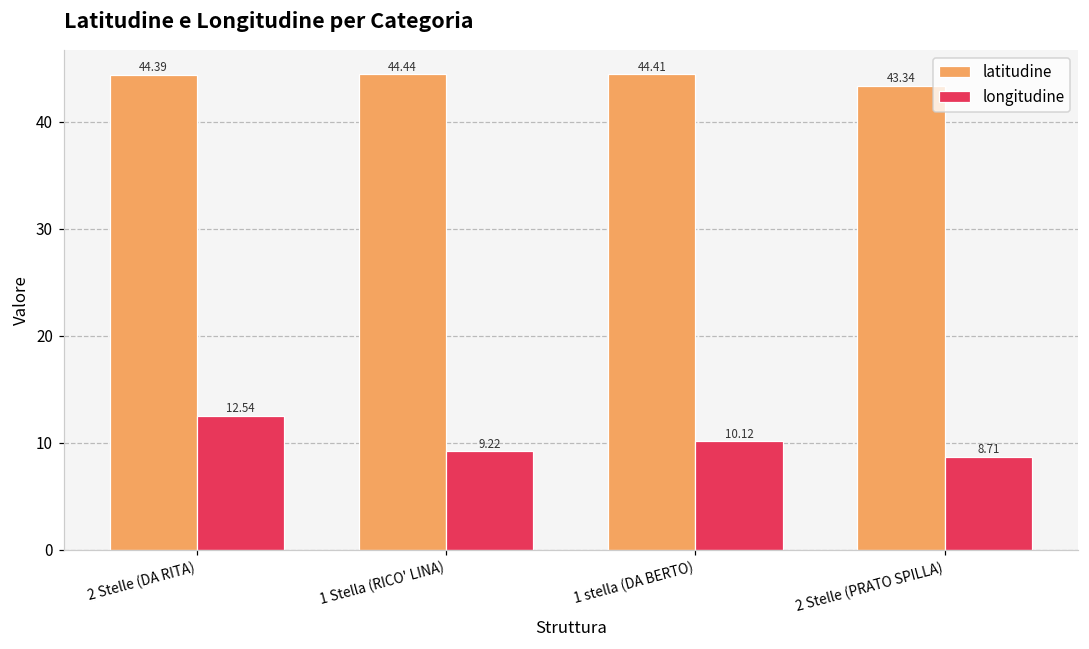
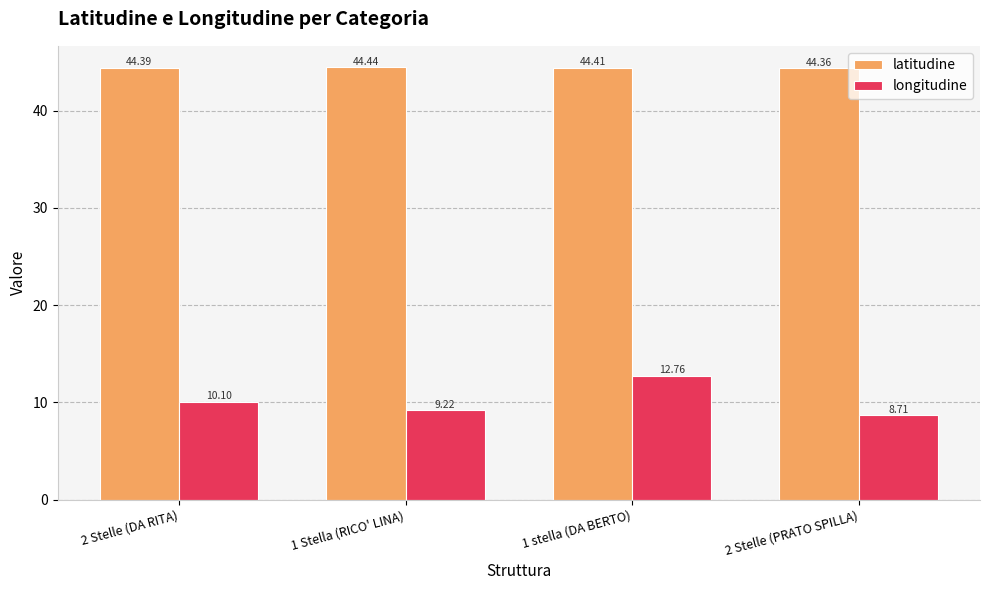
longitudine, 2 Stelle (DA RITA): 12.54 -> 10.10
longitudine, 1 stella (DA BERTO): 10.12 -> 12.76
latitudine, 2 Stelle (PRATO SPILLA): 43.34 -> 44.36
